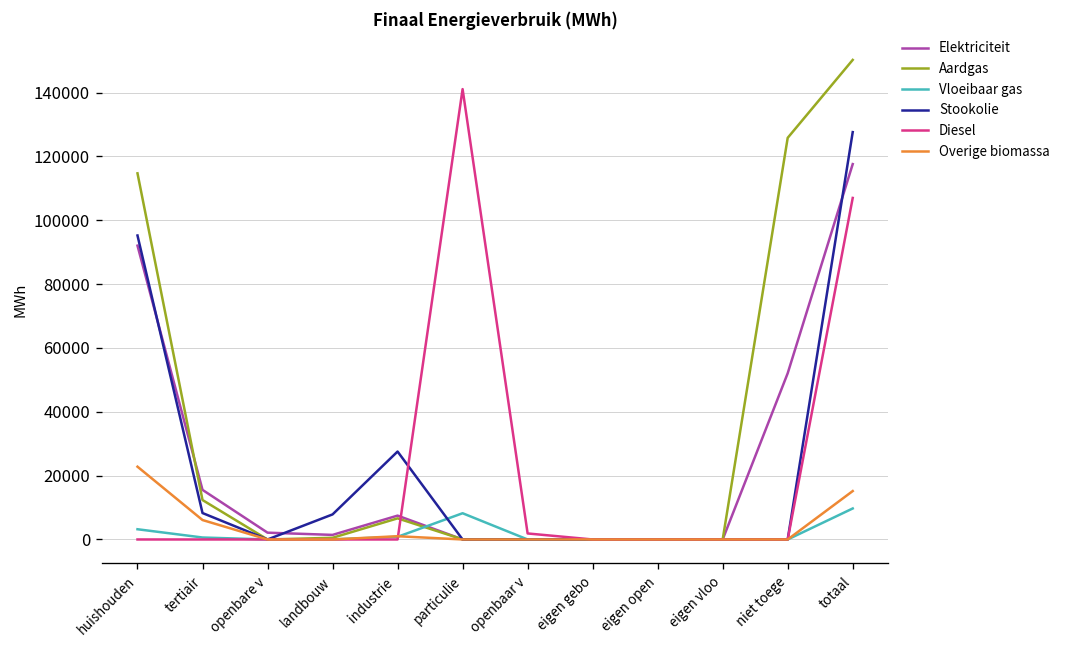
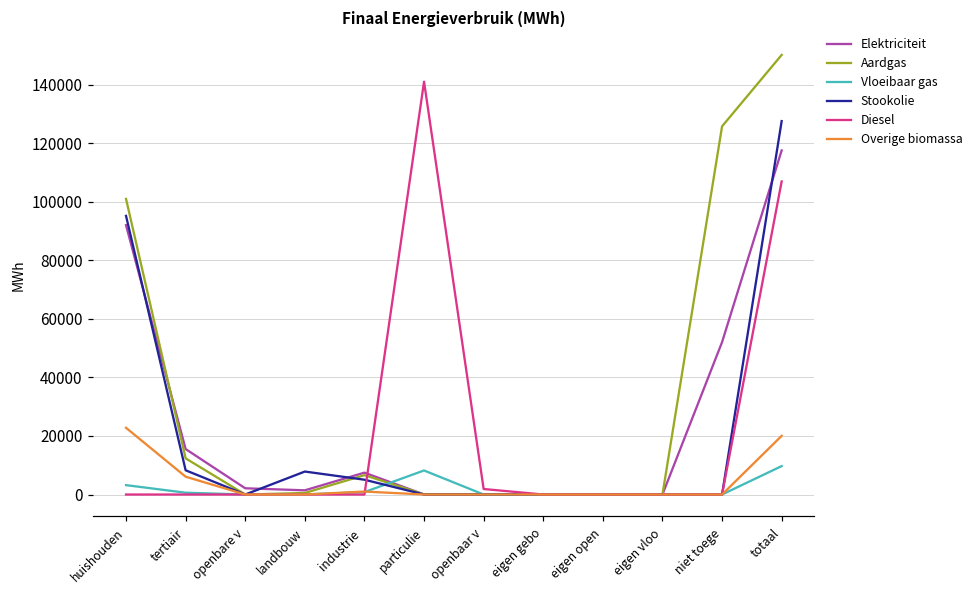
Aardgas, huishouden: 115000 -> 101000
Stookolie, industrie: 28000 -> 5000
Overige biomassa, totaal: 15000 -> 20000
